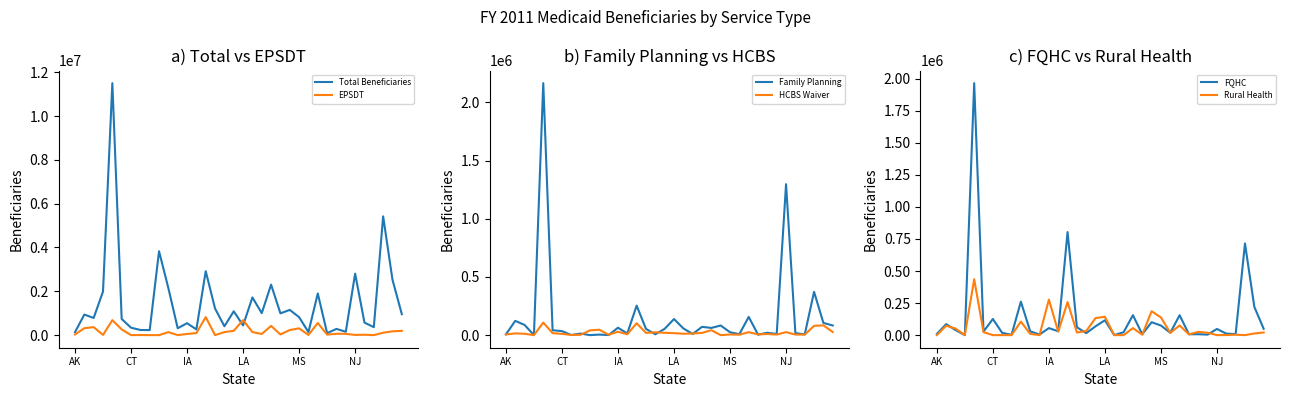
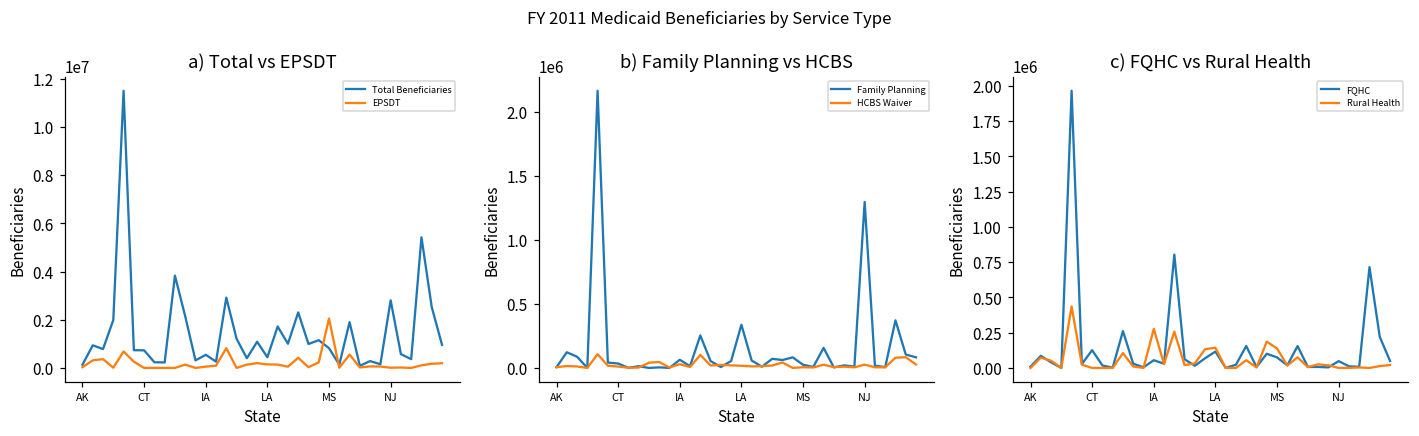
a) Total vs EPSDT, Total Beneficiaries, CT: 300000 -> 700000
a) Total vs EPSDT, EPSDT, LA: 700000 -> 100000
a) Total vs EPSDT, EPSDT, MS: 300000 -> 2000000
b) Family Planning vs HCBS, Family Planning, LA: 140000 -> 340000
